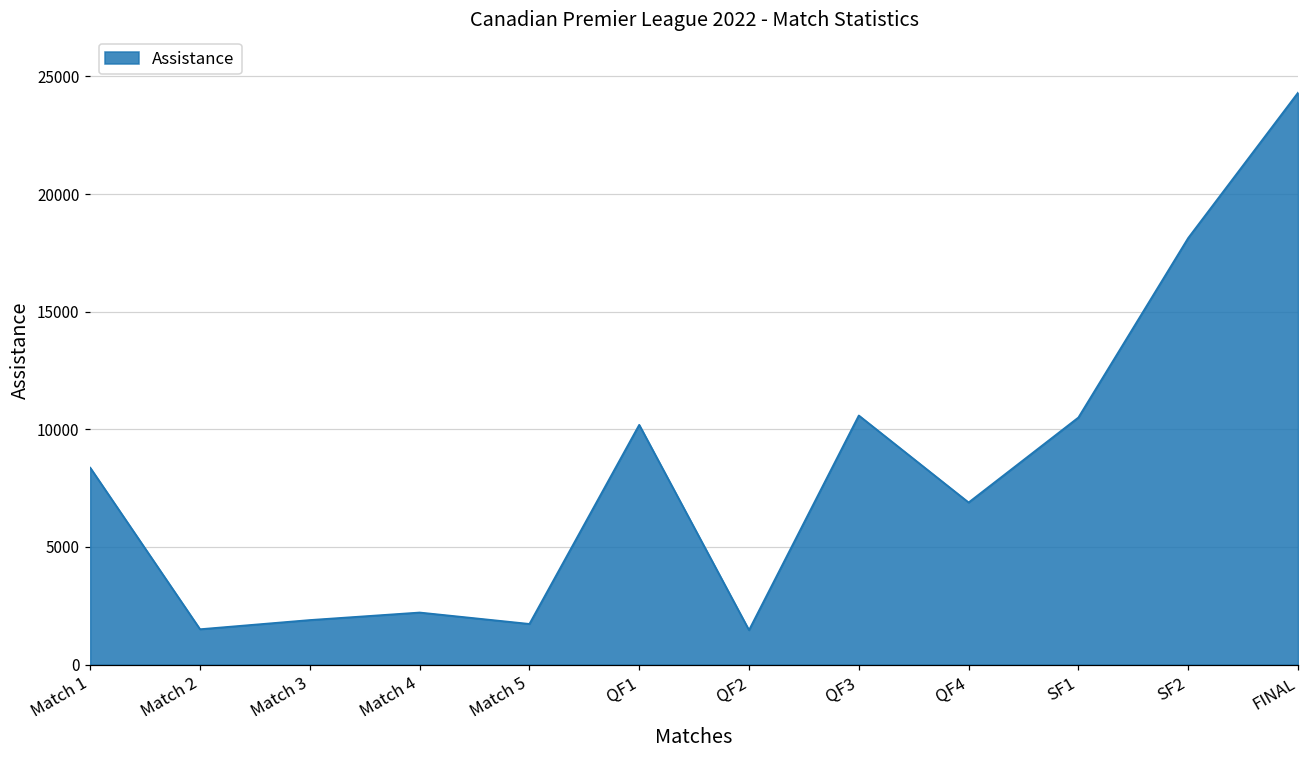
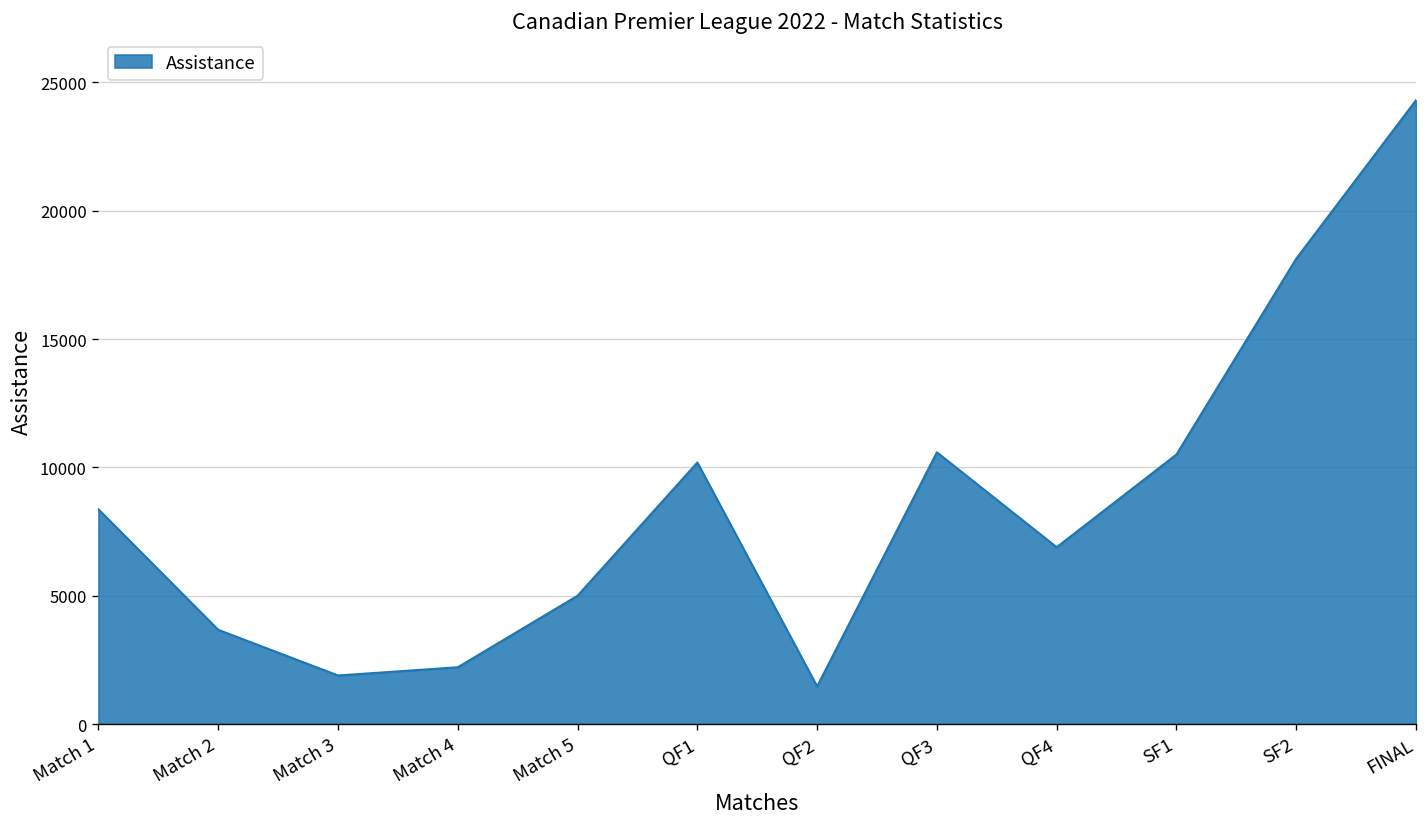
Match 2: 1500 -> 3700
Match 5: 1700 -> 5000
